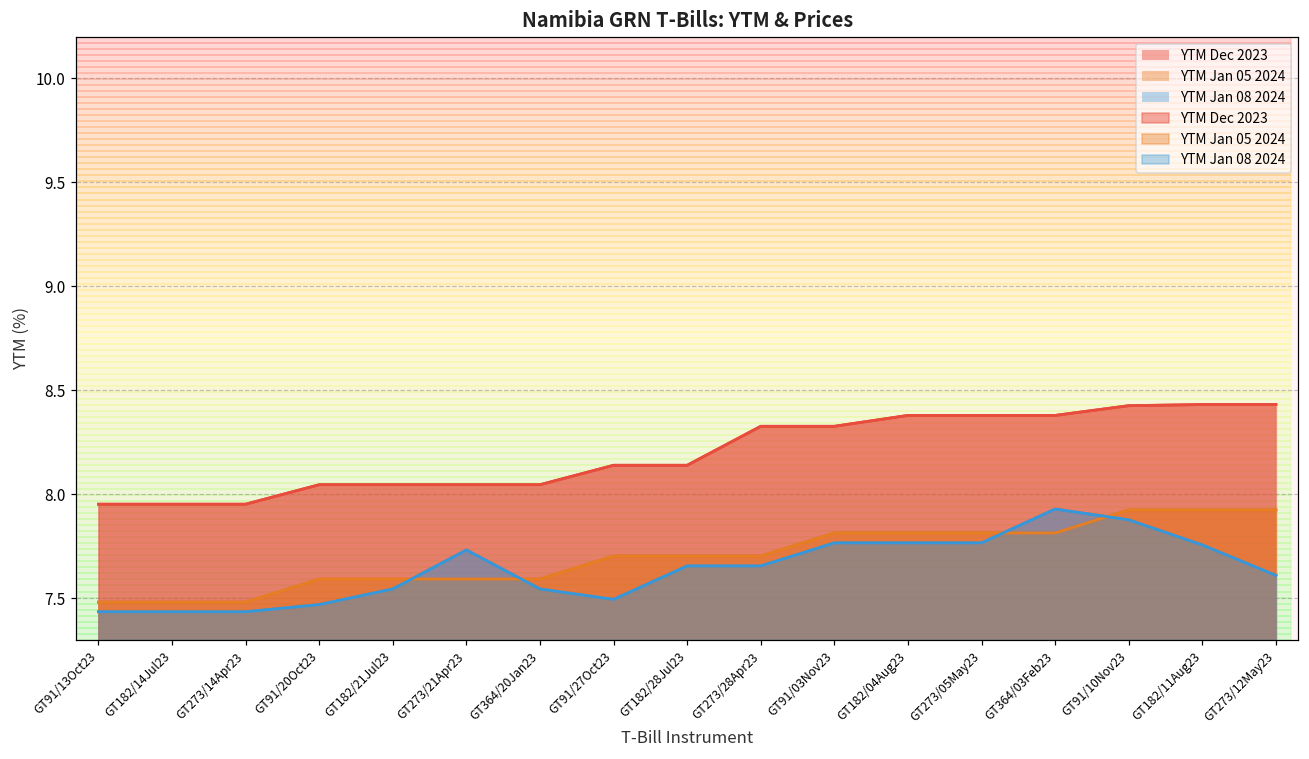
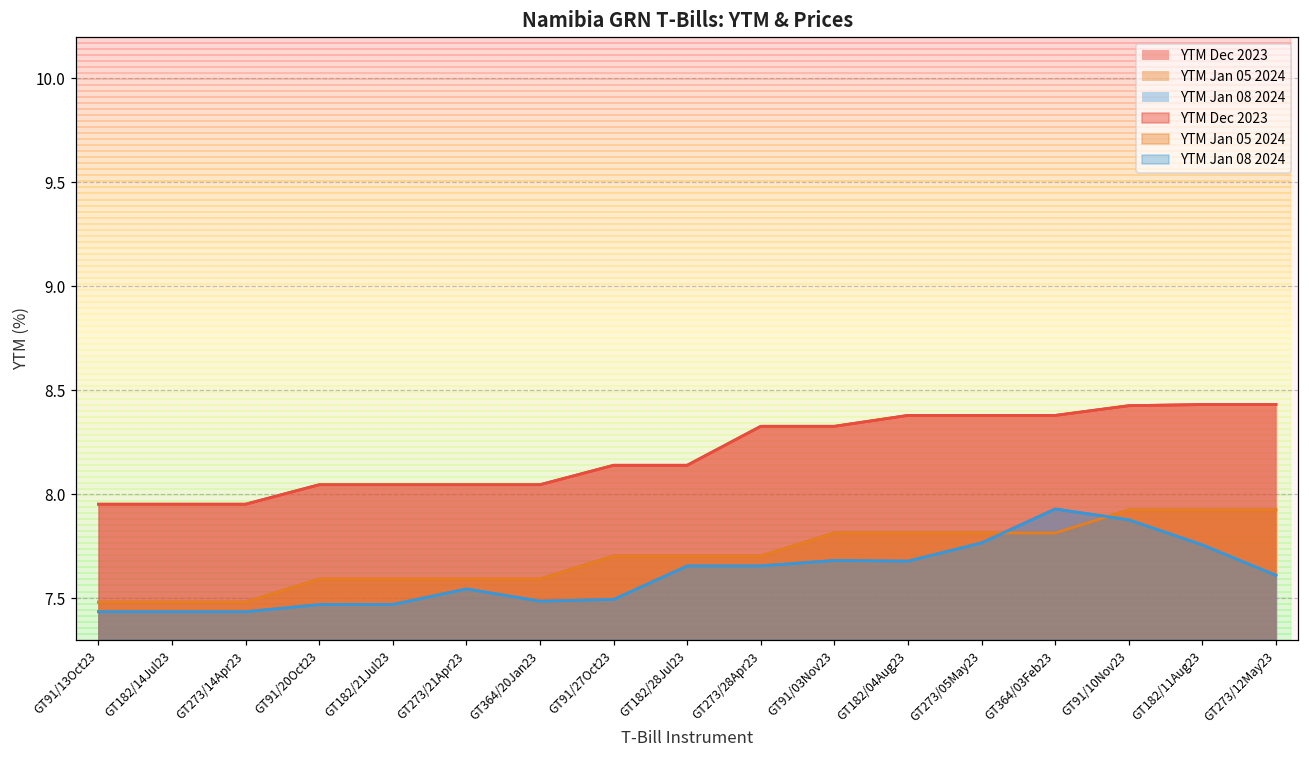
YTM Jan 08 2024, GT182/21Jul23: 7.54 -> 7.47
YTM Jan 08 2024, GT273/21Apr23: 7.73 -> 7.54
YTM Jan 08 2024, GT364/20Jan23: 7.54 -> 7.49
YTM Jan 08 2024, GT91/03Nov23: 7.77 -> 7.68
YTM Jan 08 2024, GT182/04Aug23: 7.77 -> 7.68
